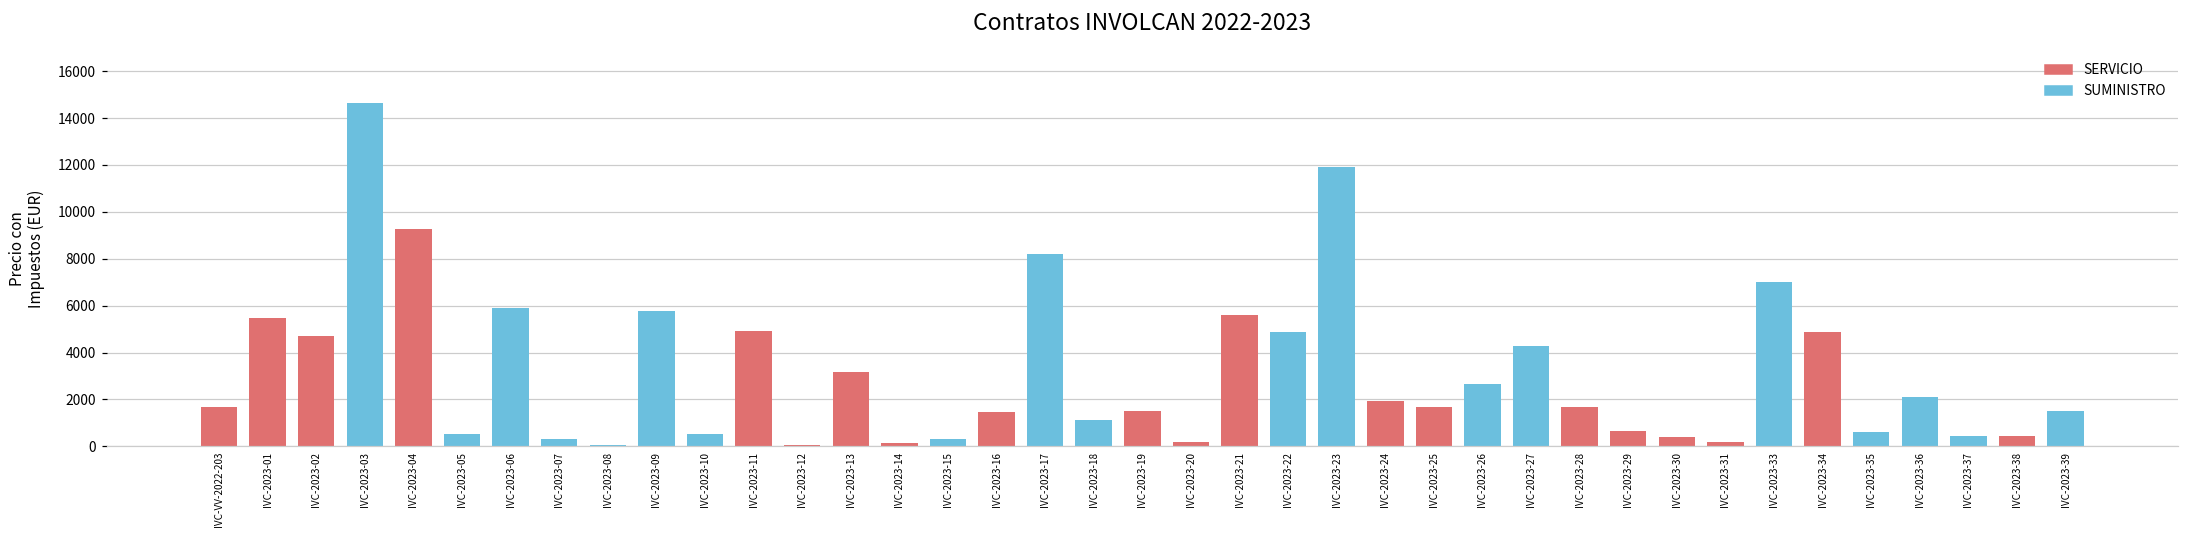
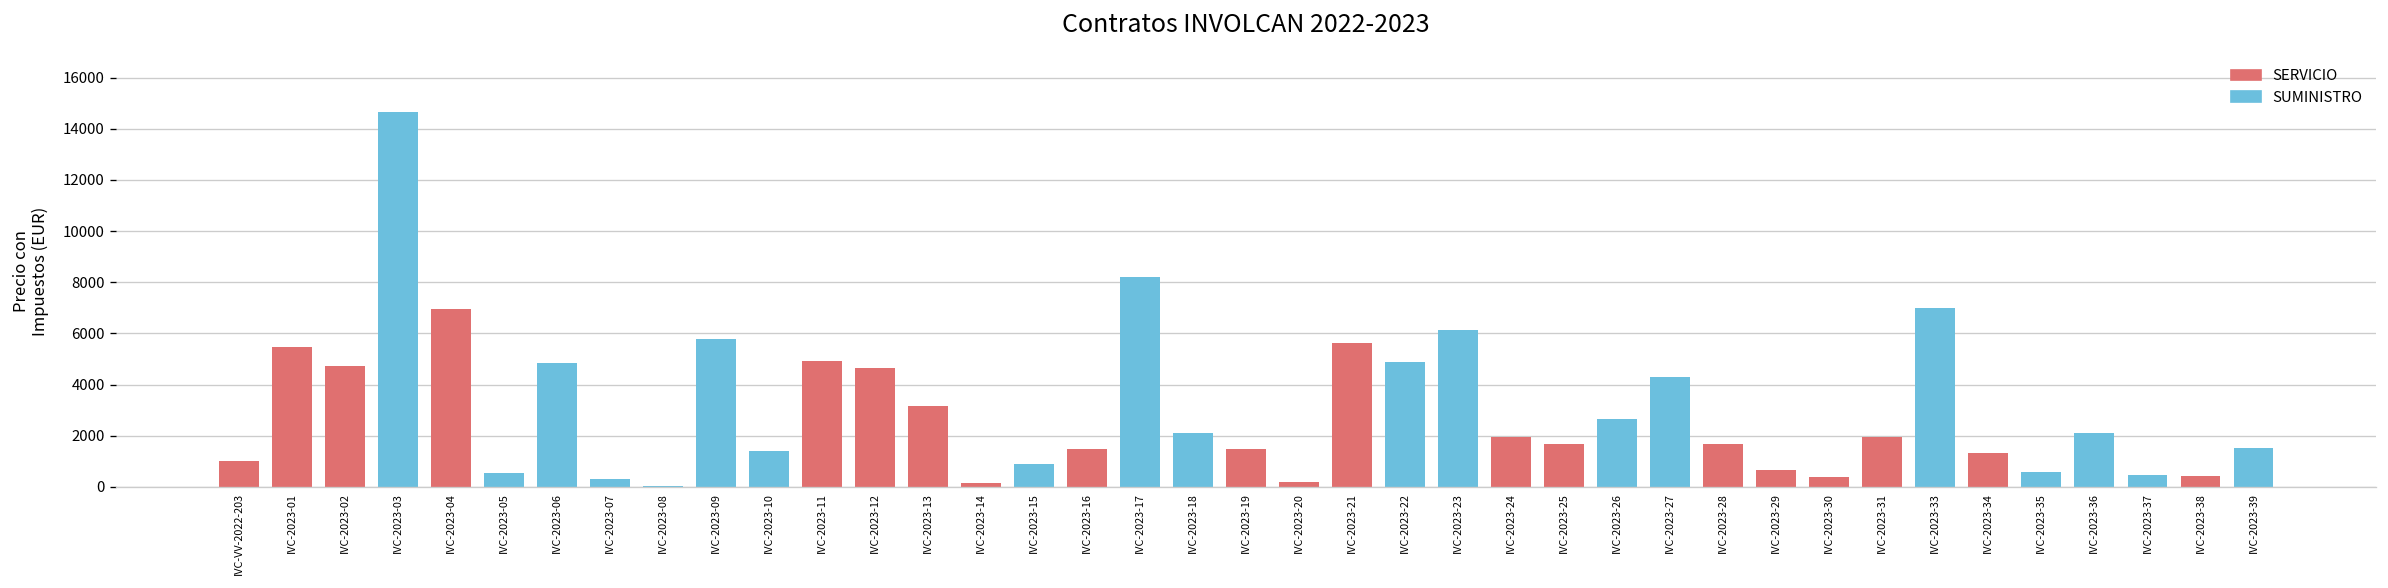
IVC-VV-2022-203: 1700 -> 1000
IVC-2023-04: 9300 -> 7000
IVC-2023-06: 5900 -> 4800
IVC-2023-10: 500 -> 1400
IVC-2023-12: 100 -> 4700
IVC-2023-15: 300 -> 900
IVC-2023-18: 1100 -> 2100
IVC-2023-23: 11900 -> 6100
IVC-2023-31: 200 -> 2000
IVC-2023-34: 4900 -> 1300
